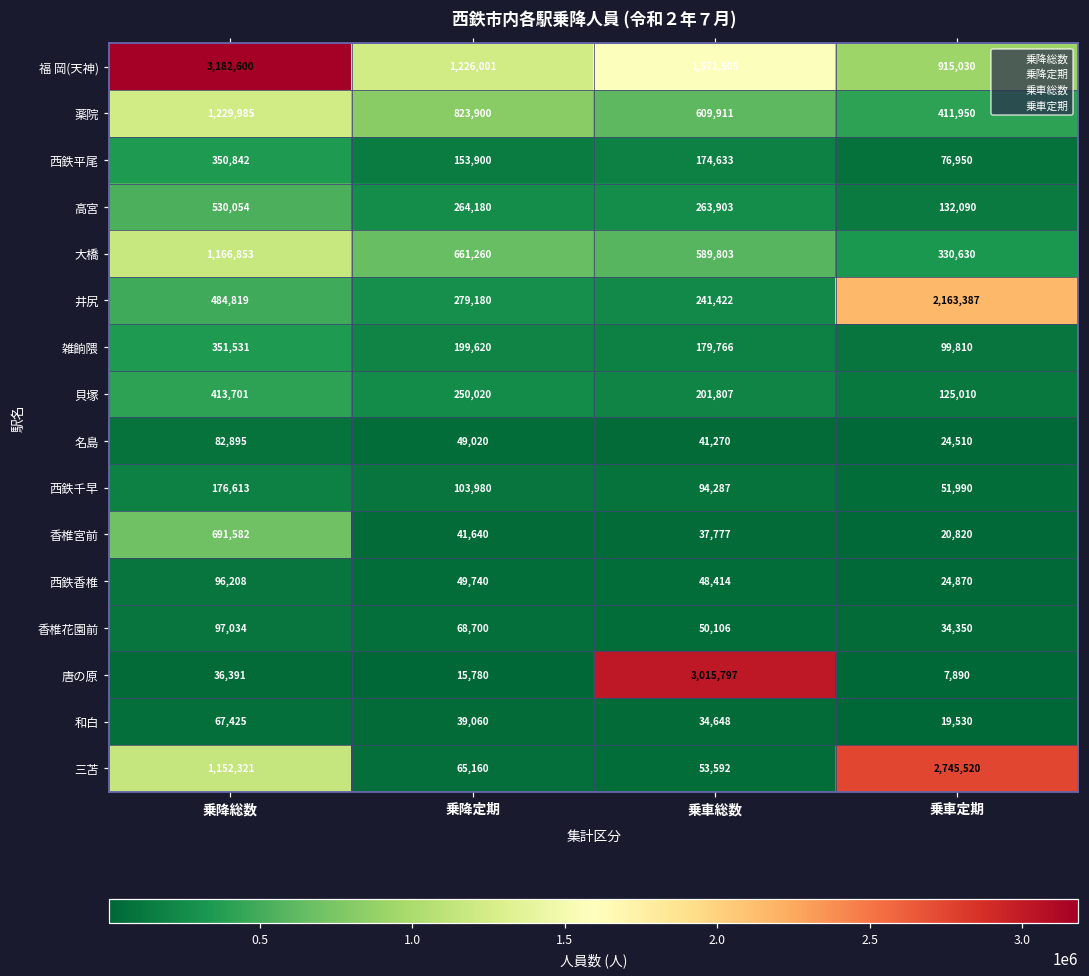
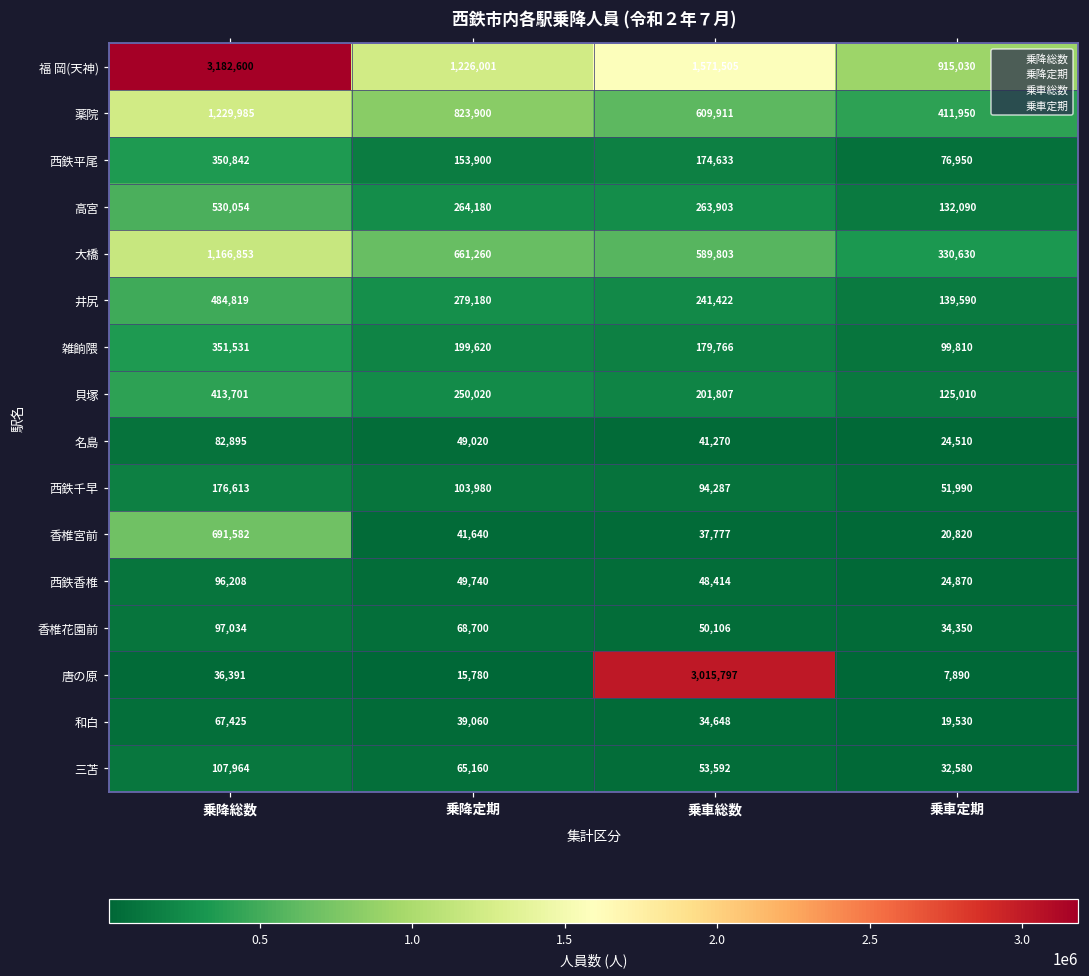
井尻, 乗車定期: 2,163,387 -> 139,590
三苫, 乗降総数: 1,152,321 -> 107,964
三苫, 乗車定期: 2,745,520 -> 32,580
